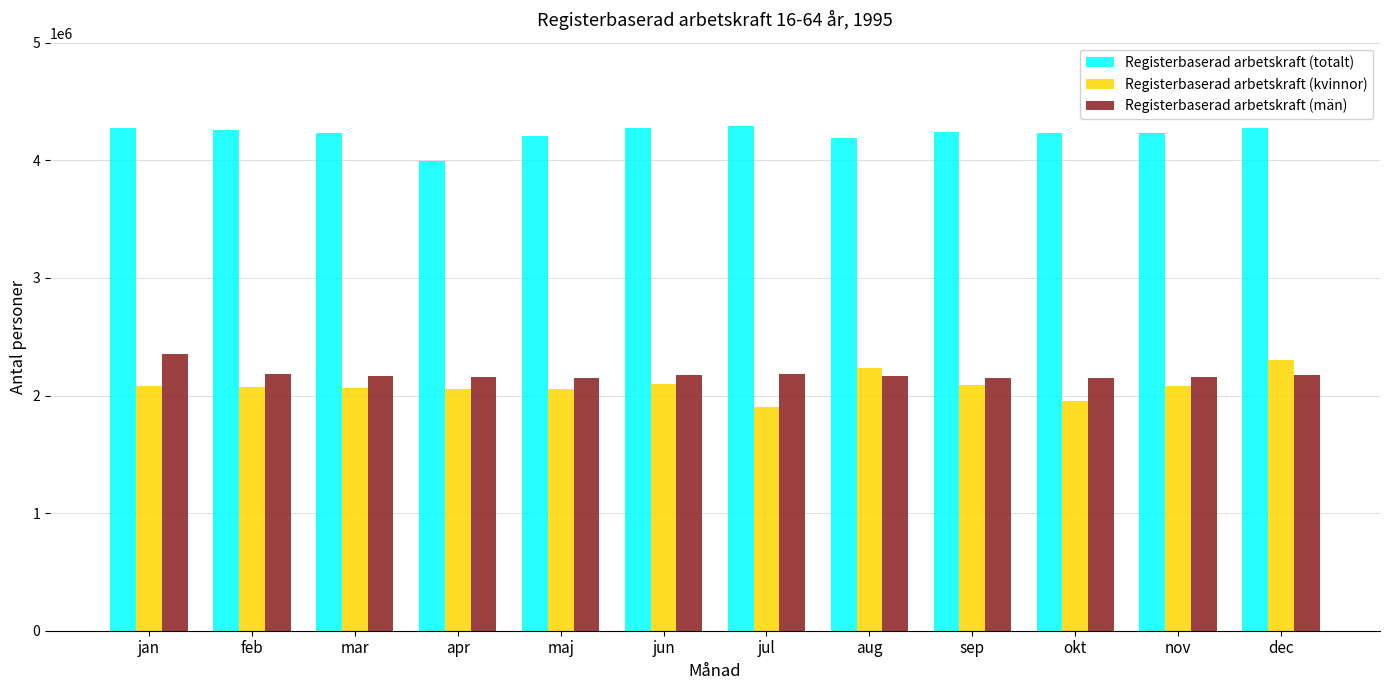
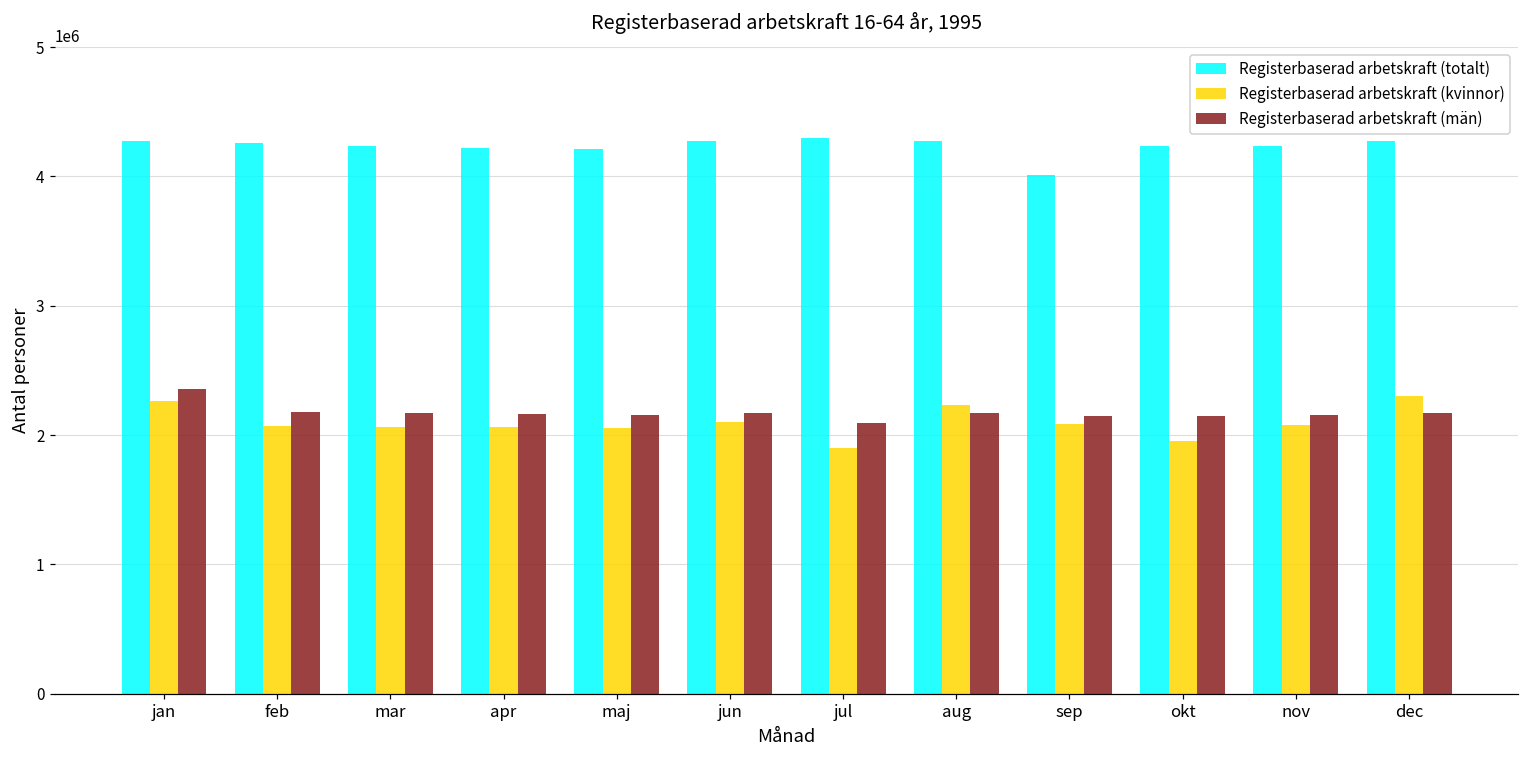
Registerbaserad arbetskraft (kvinnor), jan: 2080000 -> 2260000
Registerbaserad arbetskraft (totalt), apr: 3990000 -> 4220000
Registerbaserad arbetskraft (män), jul: 2190000 -> 2090000
Registerbaserad arbetskraft (totalt), aug: 4190000 -> 4280000
Registerbaserad arbetskraft (totalt), sep: 4240000 -> 4010000
